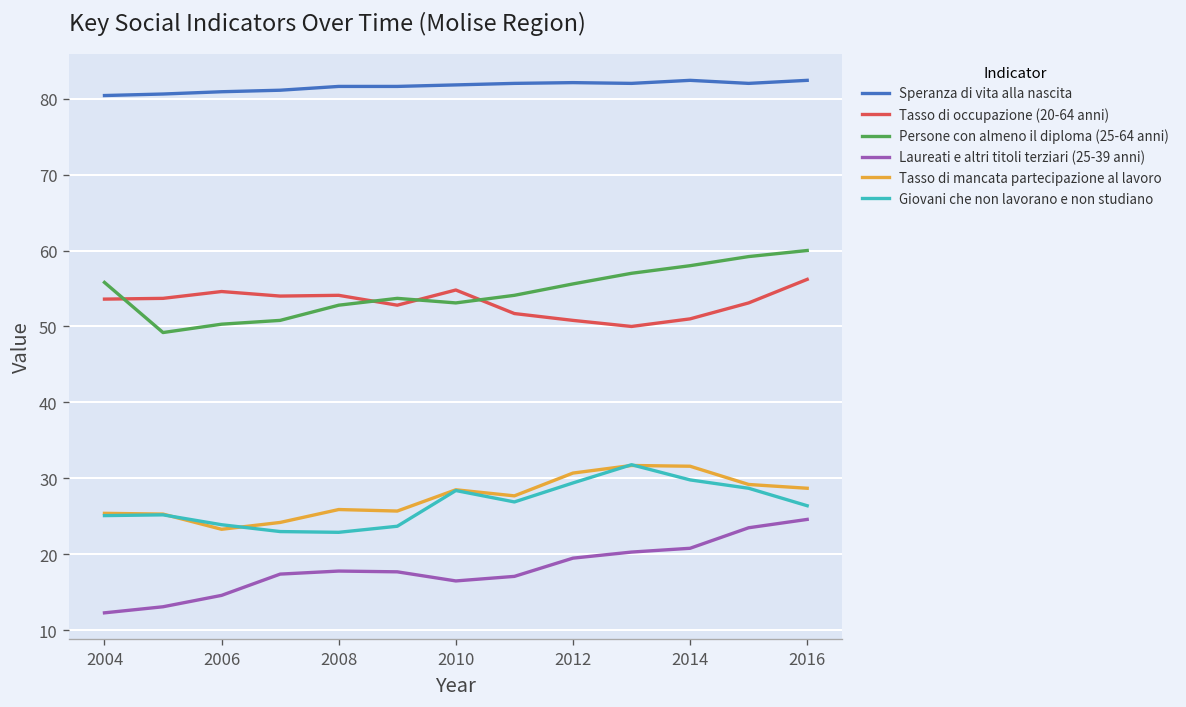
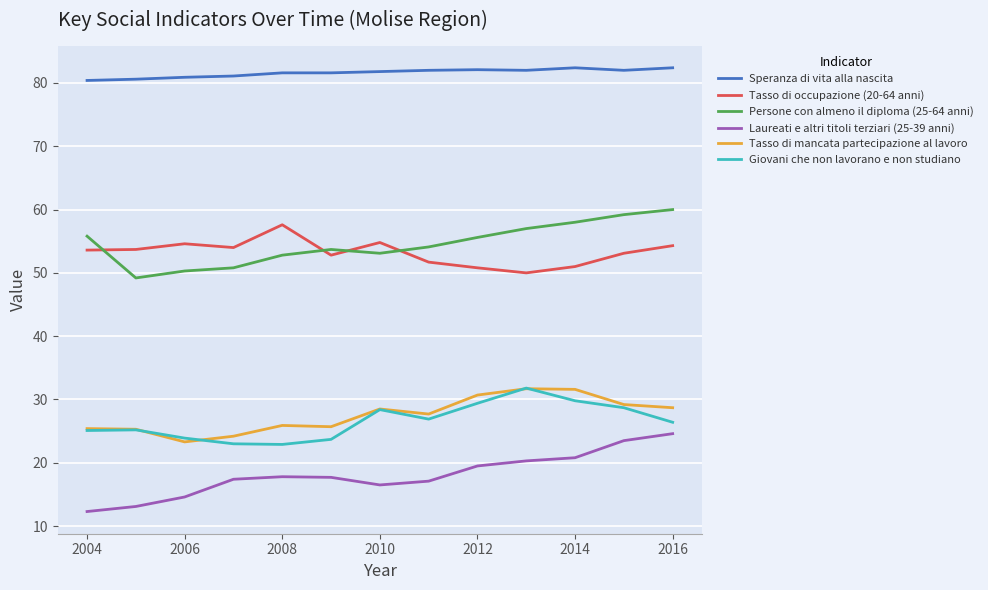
Tasso di occupazione (20-64 anni), 2008: 54 -> 58
Tasso di occupazione (20-64 anni), 2016: 56 -> 54
